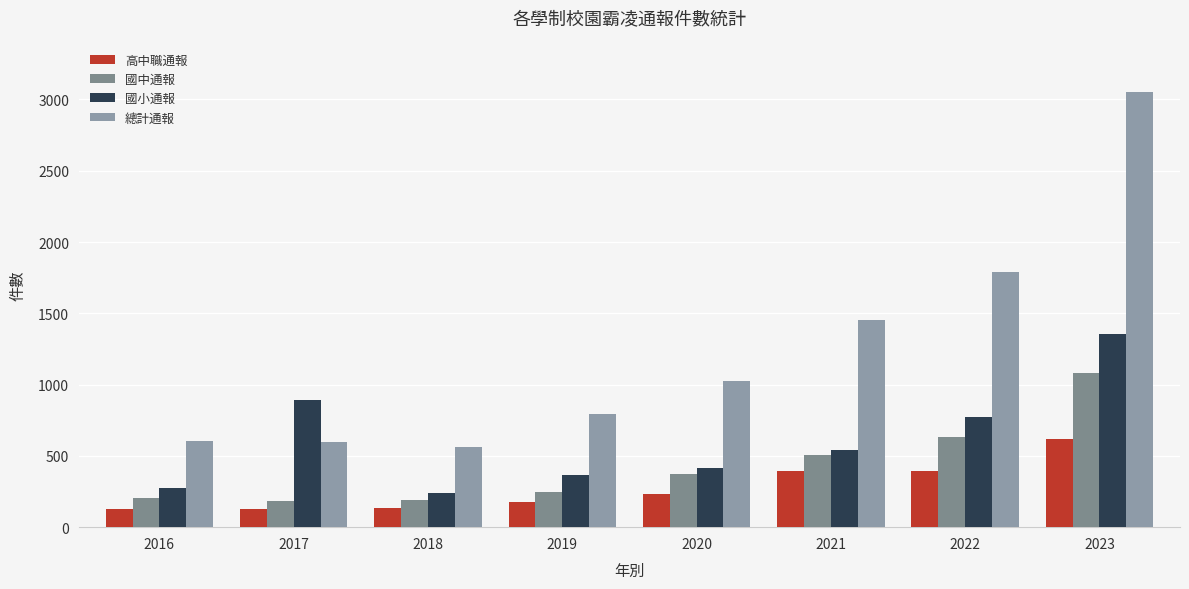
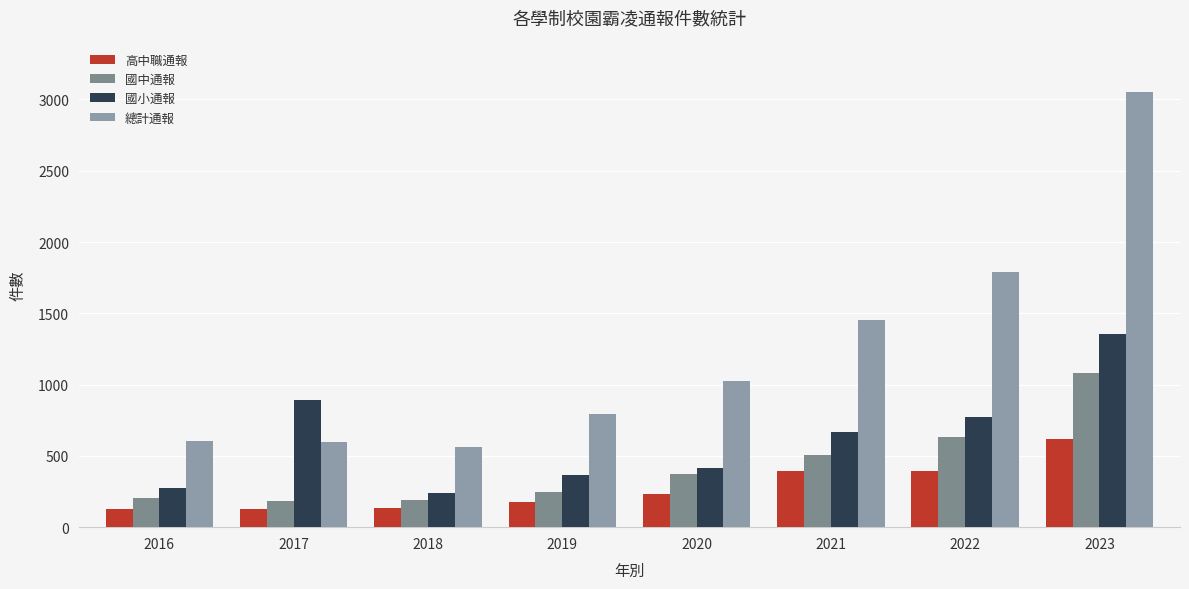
國小通報, 2021: 540 -> 670
